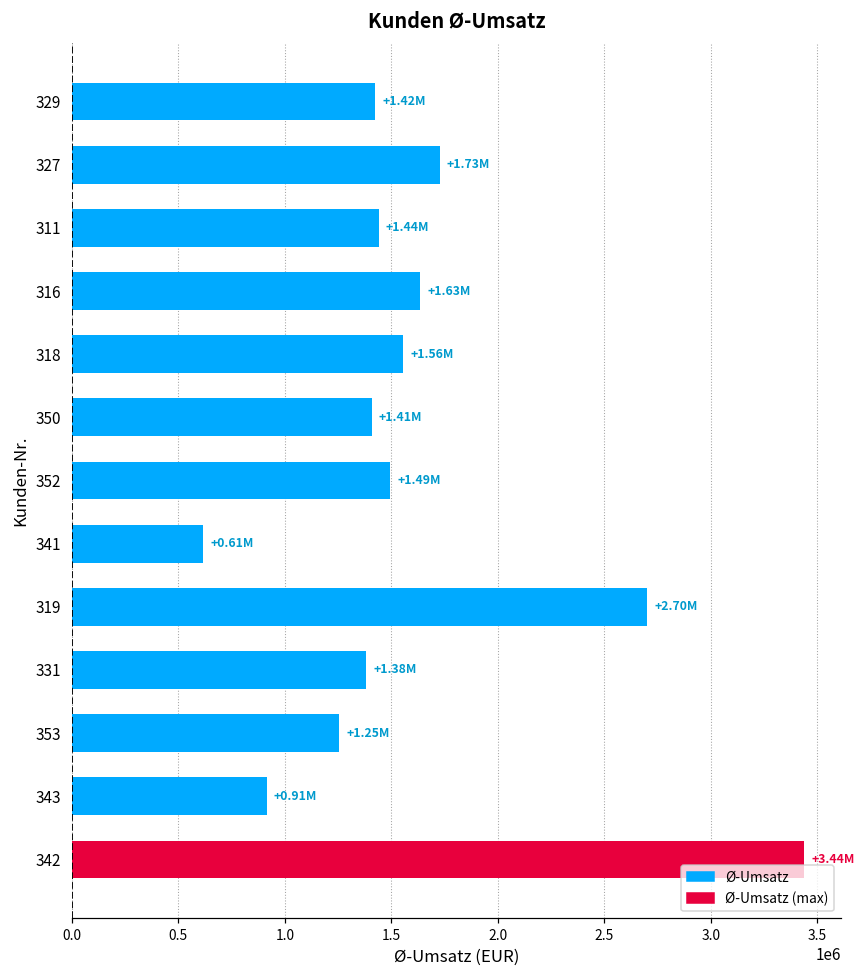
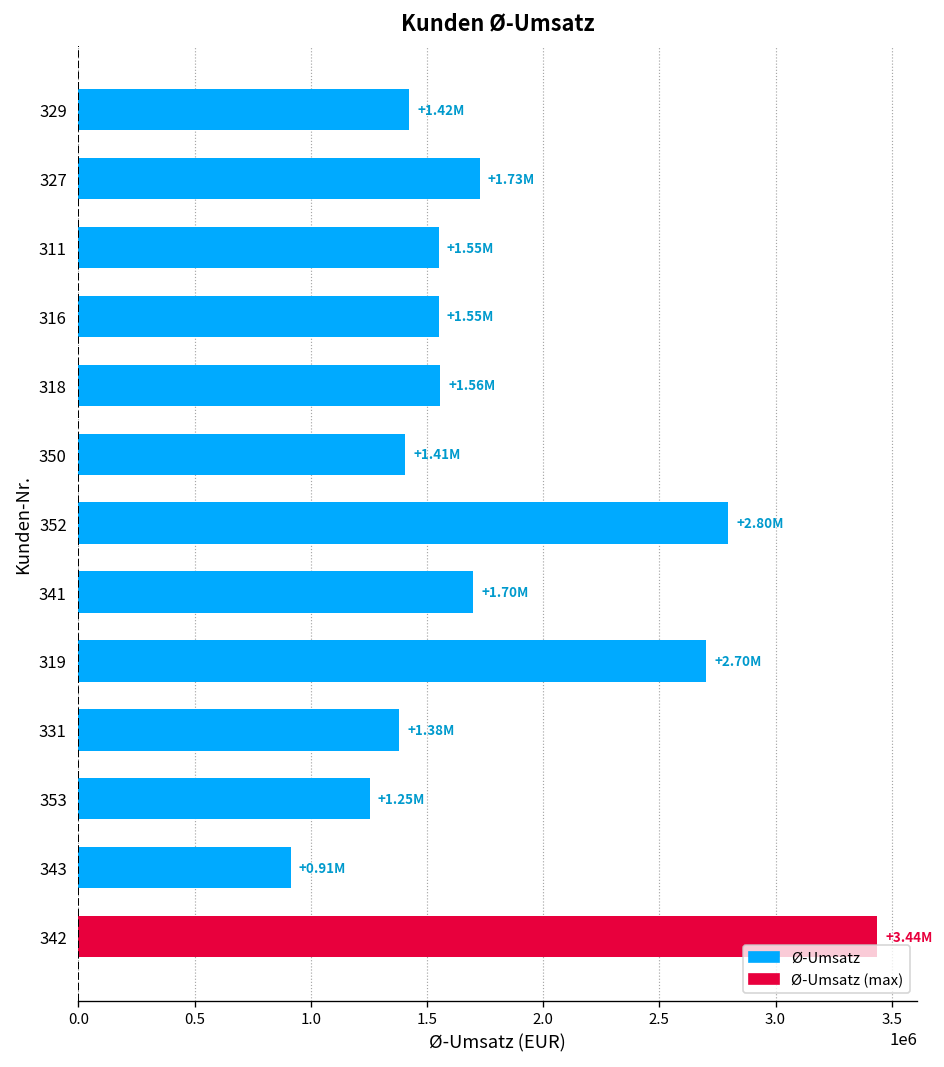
311: +1.44M -> +1.55M
316: +1.63M -> +1.55M
352: +1.49M -> +2.80M
341: +0.61M -> +1.70M
